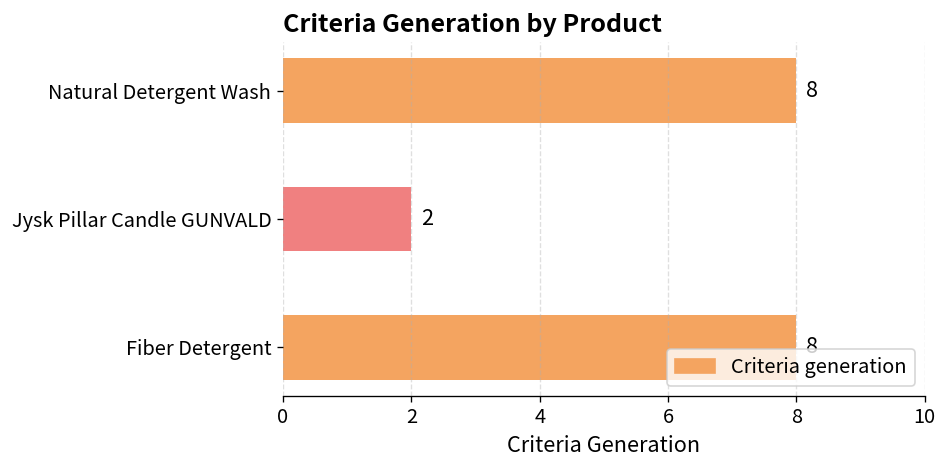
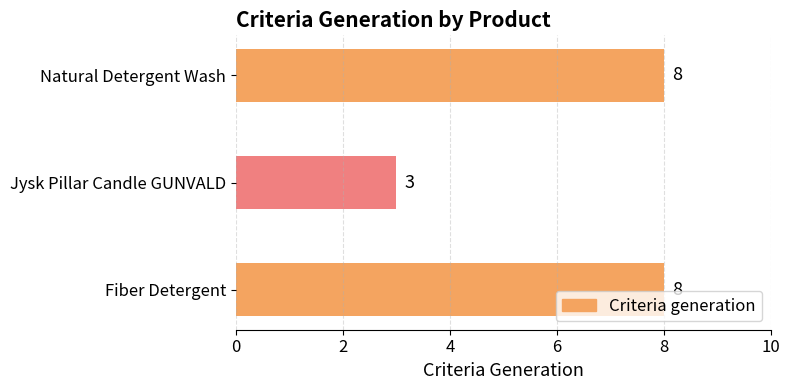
Jysk Pillar Candle GUNVALD: 2 -> 3
